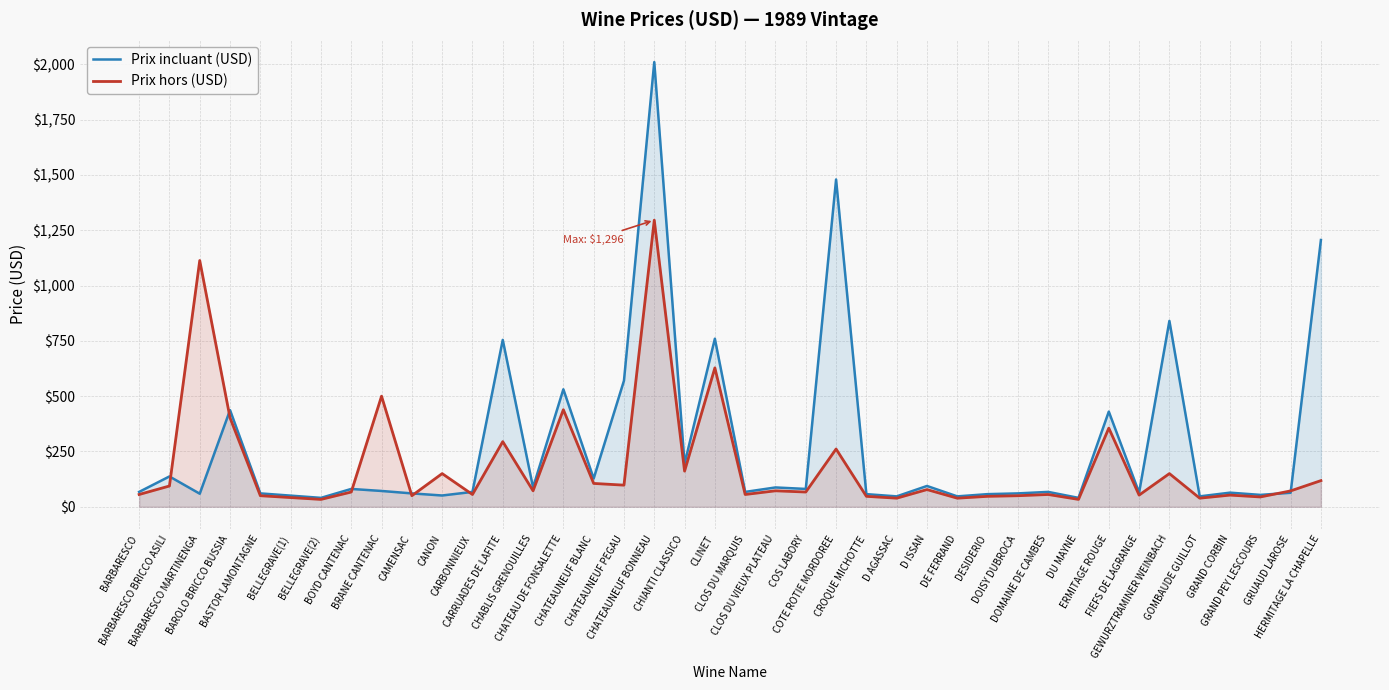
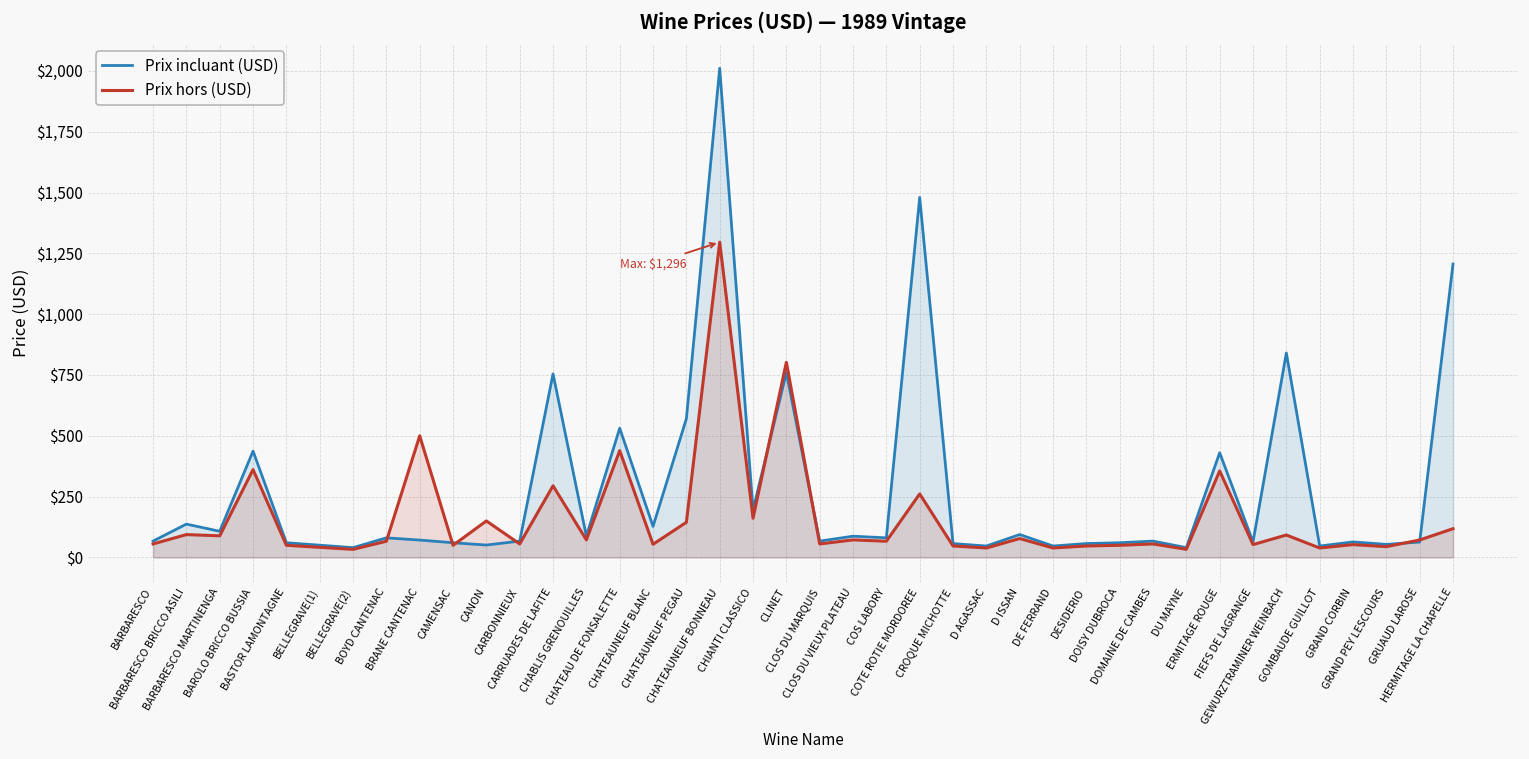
Prix incluant (USD), BARBARESCO MARTINENGA: $60 -> $110
Prix hors (USD), BARBARESCO MARTINENGA: $1,110 -> $90
Prix hors (USD), BAROLO BRICCO BUSSIA: $400 -> $360
Prix hors (USD), CHATEAUNEUF BLANC: $110 -> $50
Prix hors (USD), CHATEAUNEUF PEGAU: $100 -> $140
Prix hors (USD), CLINET: $630 -> $800
Prix hors (USD), GEWURZTRAMINER WEINBACH: $150 -> $90
